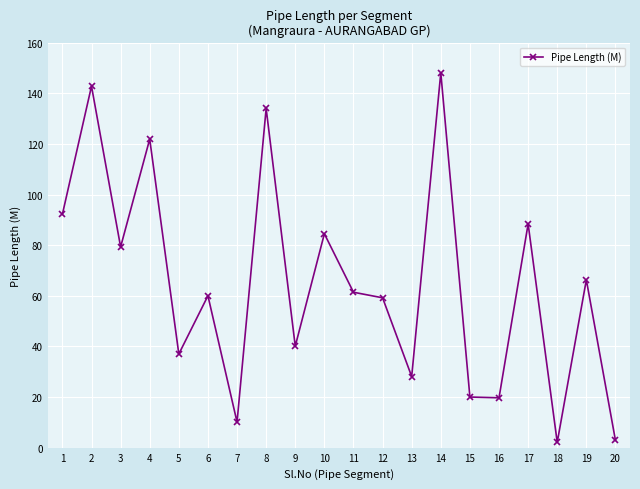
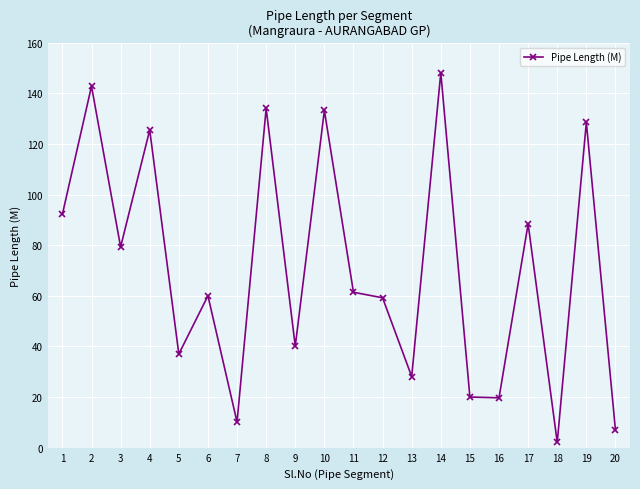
4: 122 -> 126
10: 85 -> 133
19: 66 -> 129
20: 3 -> 7
